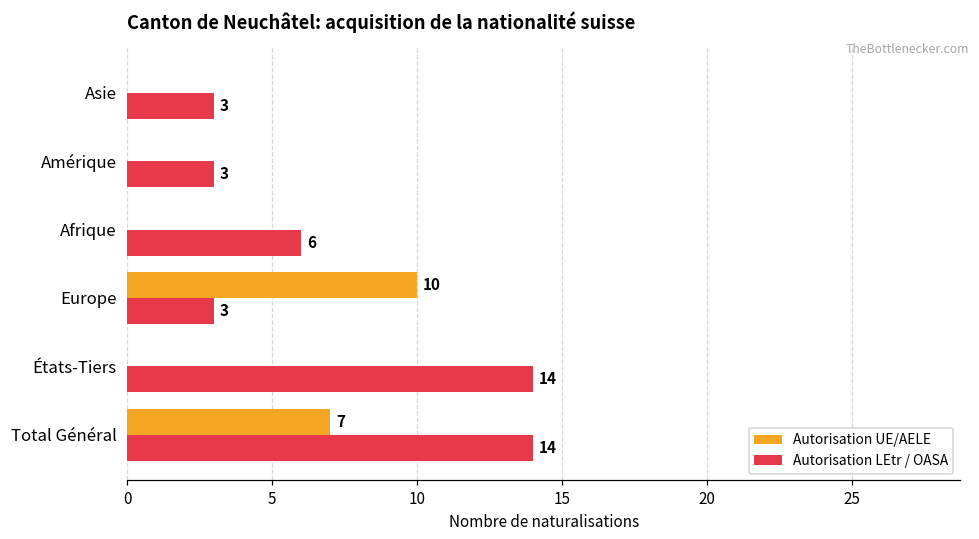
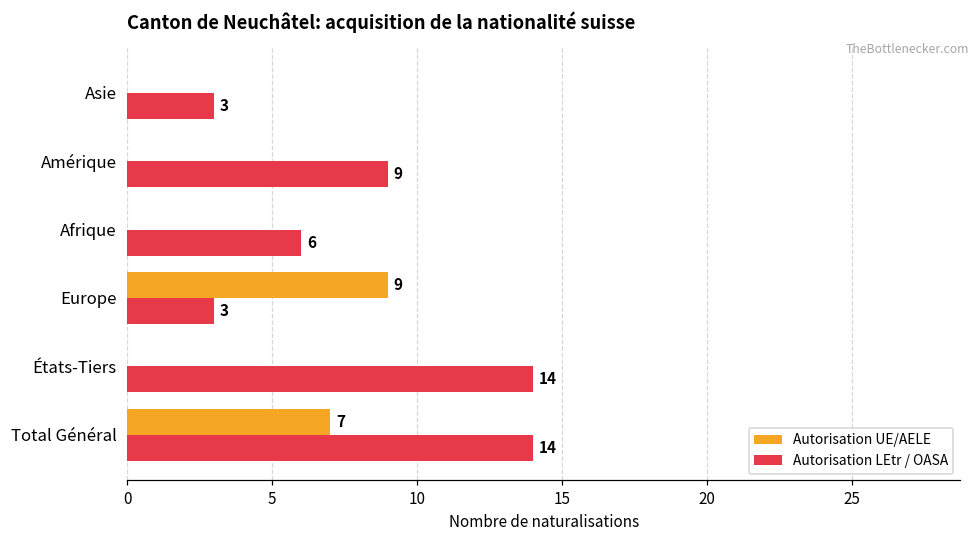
Autorisation LEtr / OASA, Amérique: 3 -> 9
Autorisation UE/AELE, Europe: 10 -> 9
